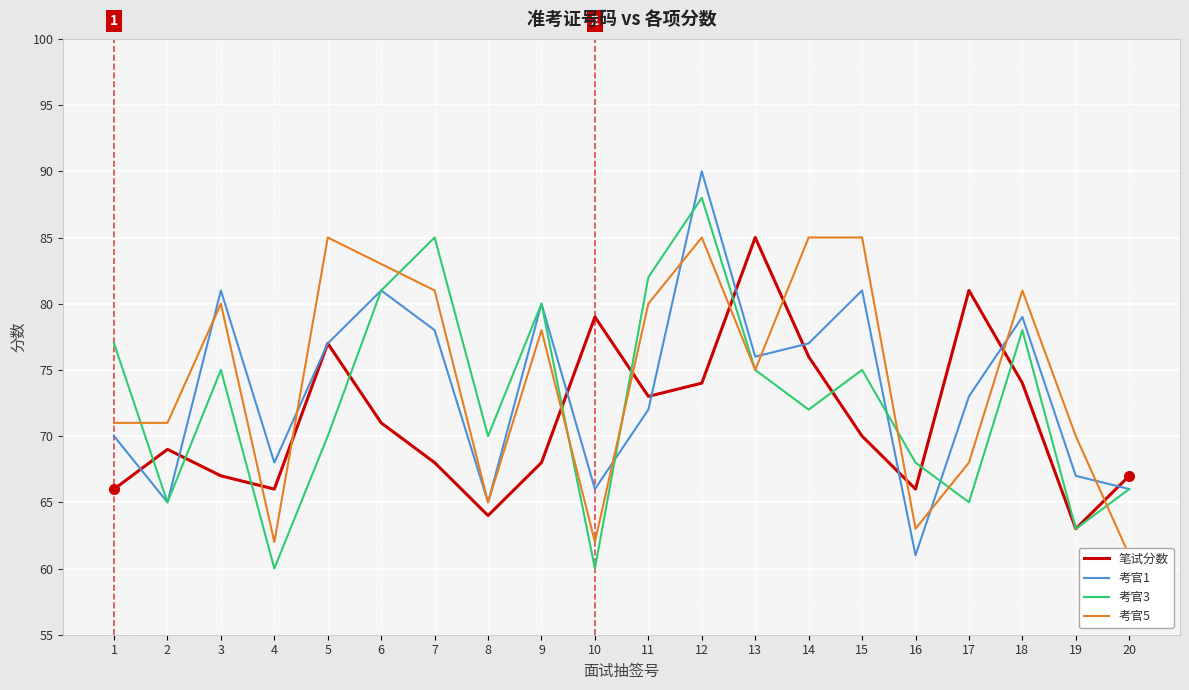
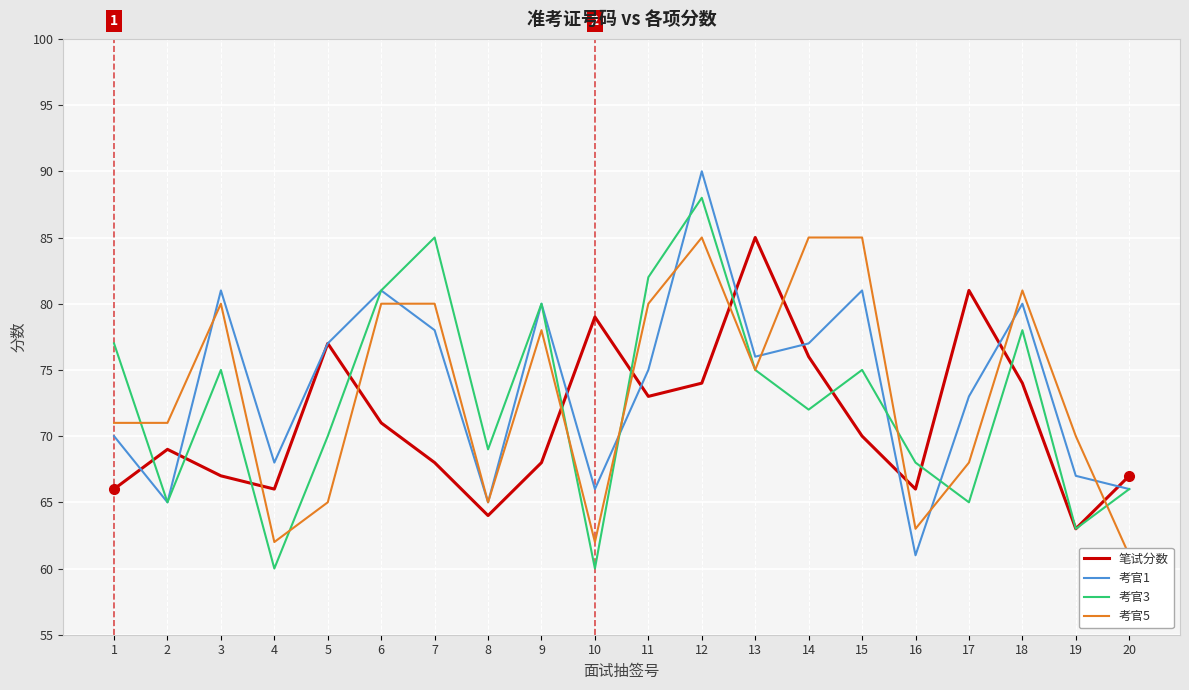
考官5, 5: 85 -> 65
考官5, 6: 83 -> 80
考官5, 7: 81 -> 80
考官3, 8: 70 -> 69
考官1, 11: 72 -> 75
考官1, 18: 79 -> 80
